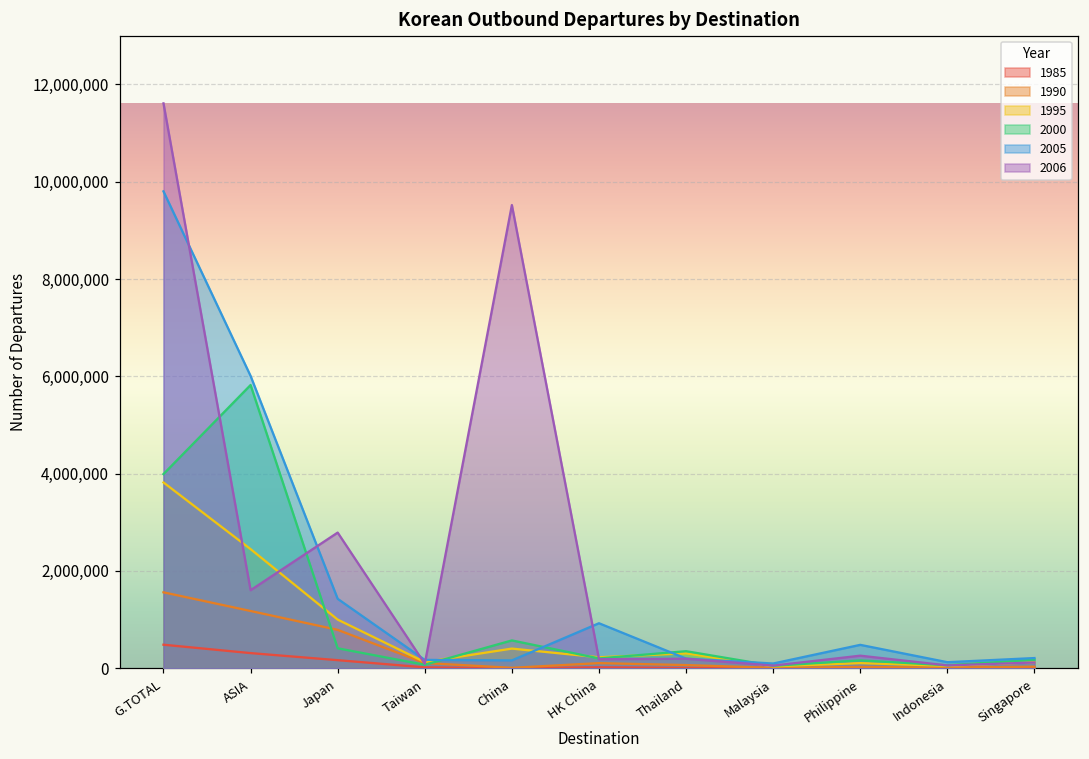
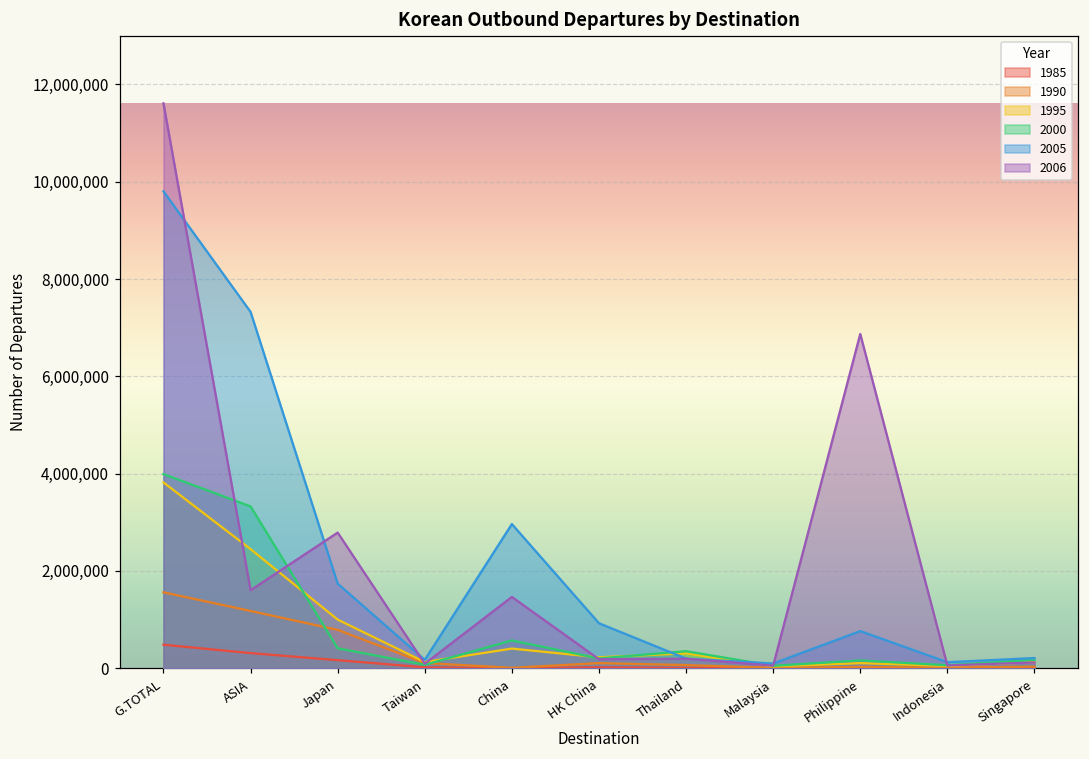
2000, ASIA: 5,800,000 -> 3,300,000
2005, ASIA: 6,000,000 -> 7,300,000
2005, Japan: 1,400,000 -> 1,700,000
2005, China: 200,000 -> 3,000,000
2006, China: 9,500,000 -> 1,500,000
2005, Philippine: 500,000 -> 800,000
2006, Philippine: 300,000 -> 6,900,000
